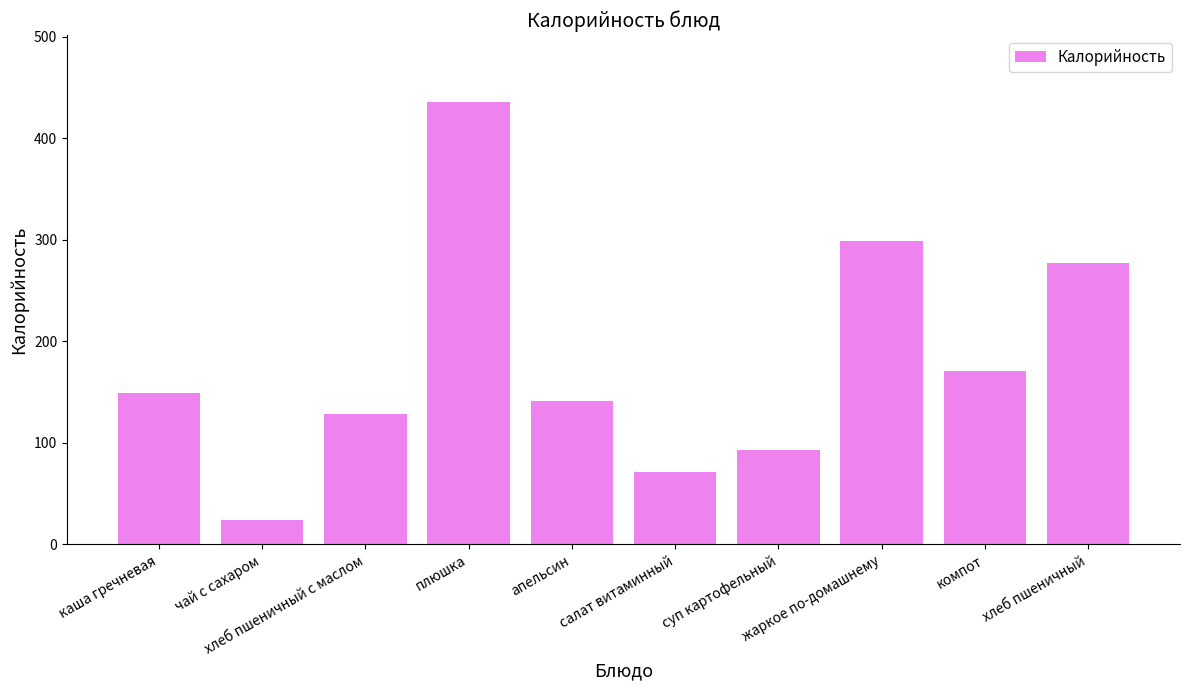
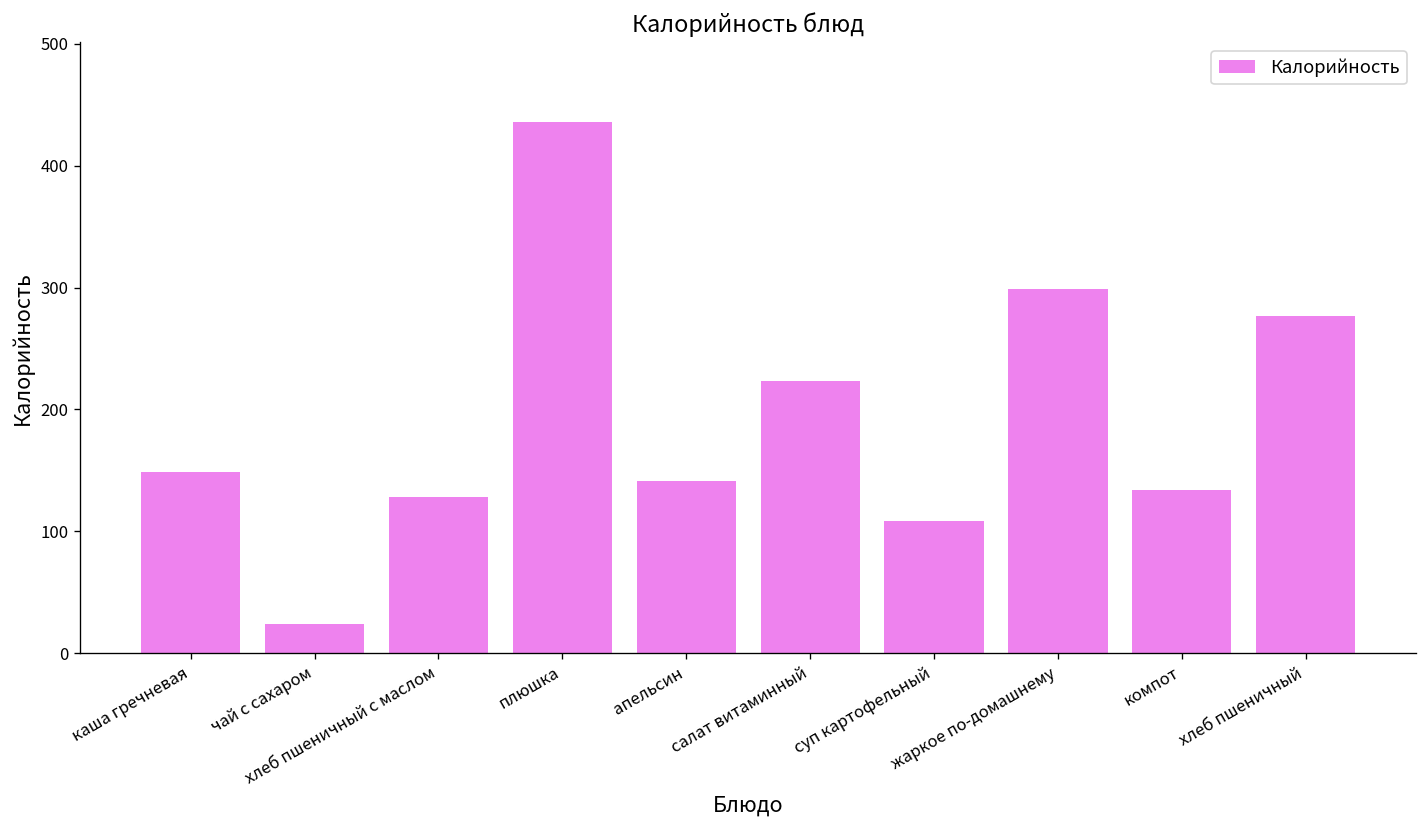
салат витаминный: 71 -> 224
суп картофельный: 93 -> 109
компот: 171 -> 134
